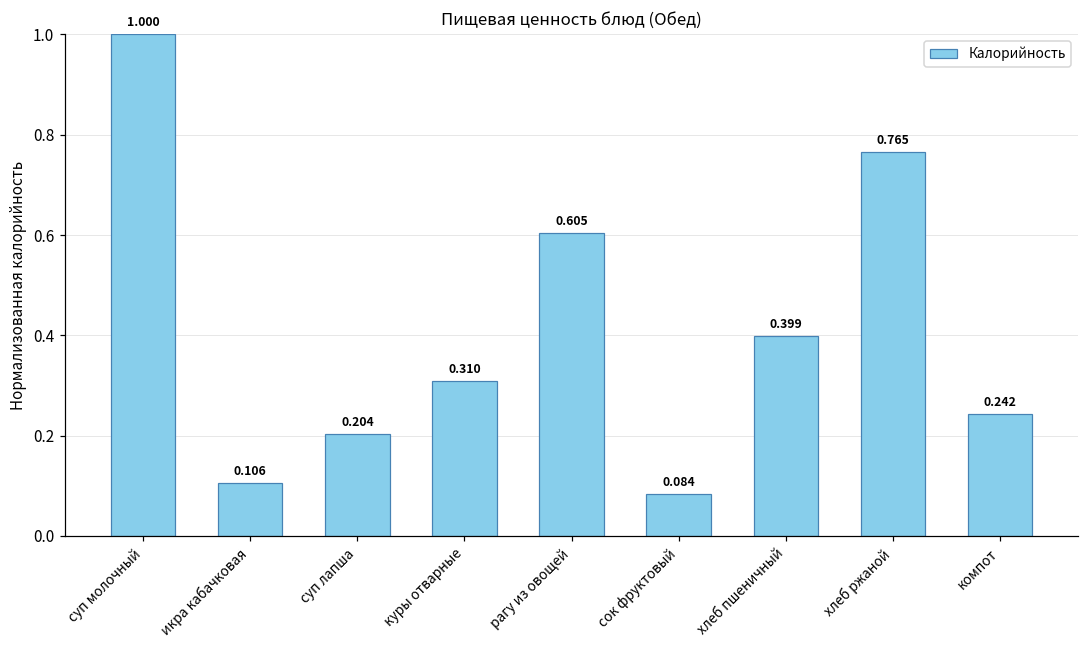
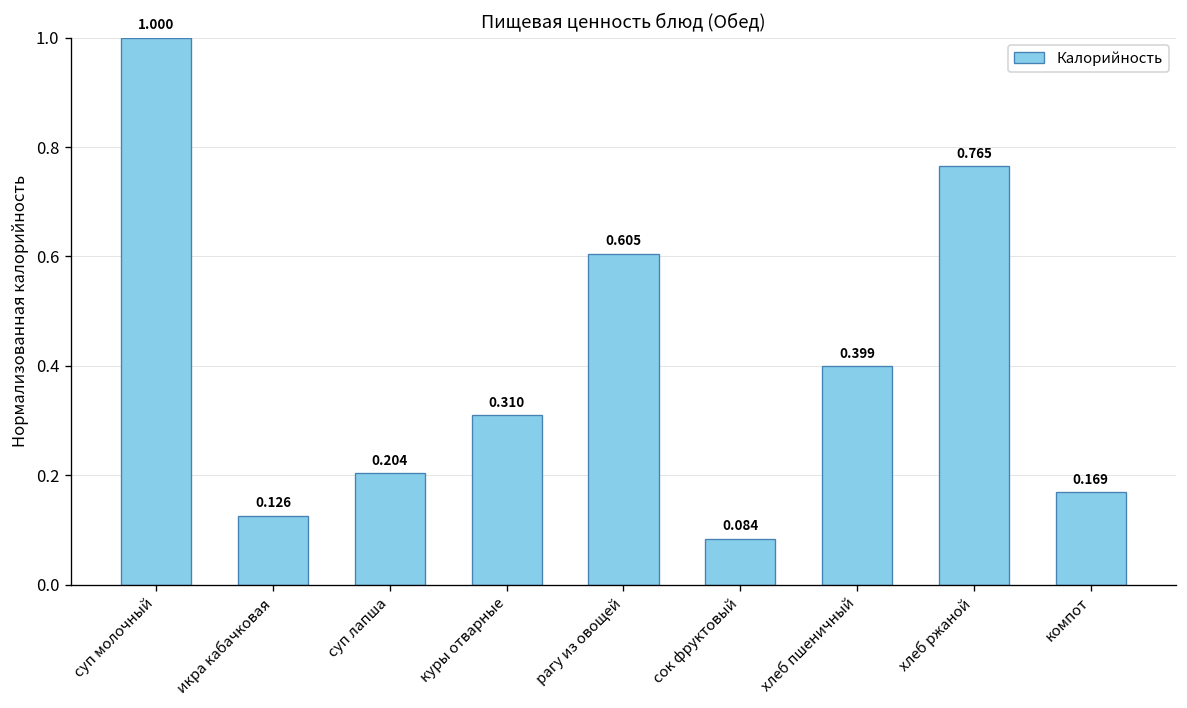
икра кабачковая: 0.106 -> 0.126
компот: 0.242 -> 0.169
